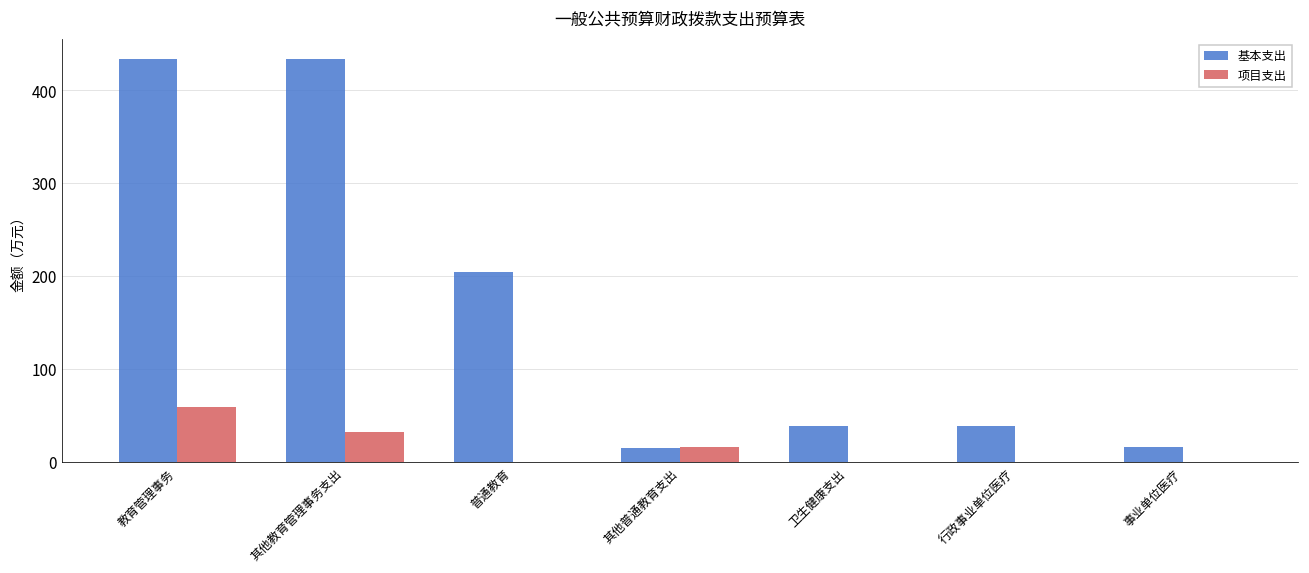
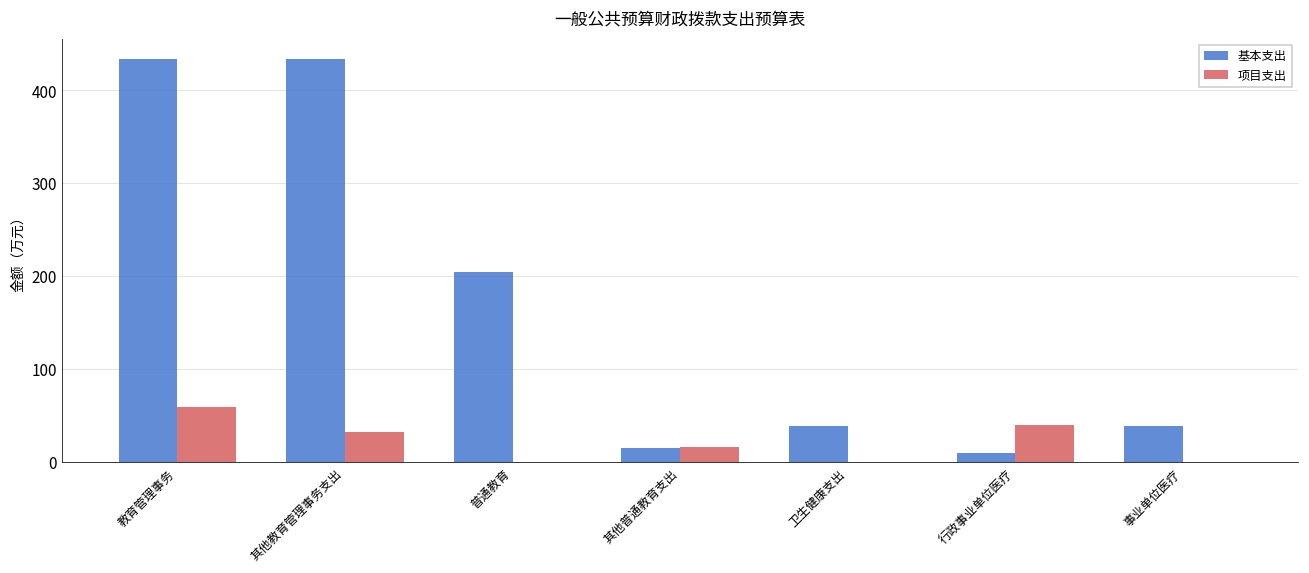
基本支出, 行政事业单位医疗: 40 -> 10
项目支出, 行政事业单位医疗: 0 -> 40
基本支出, 事业单位医疗: 20 -> 40
